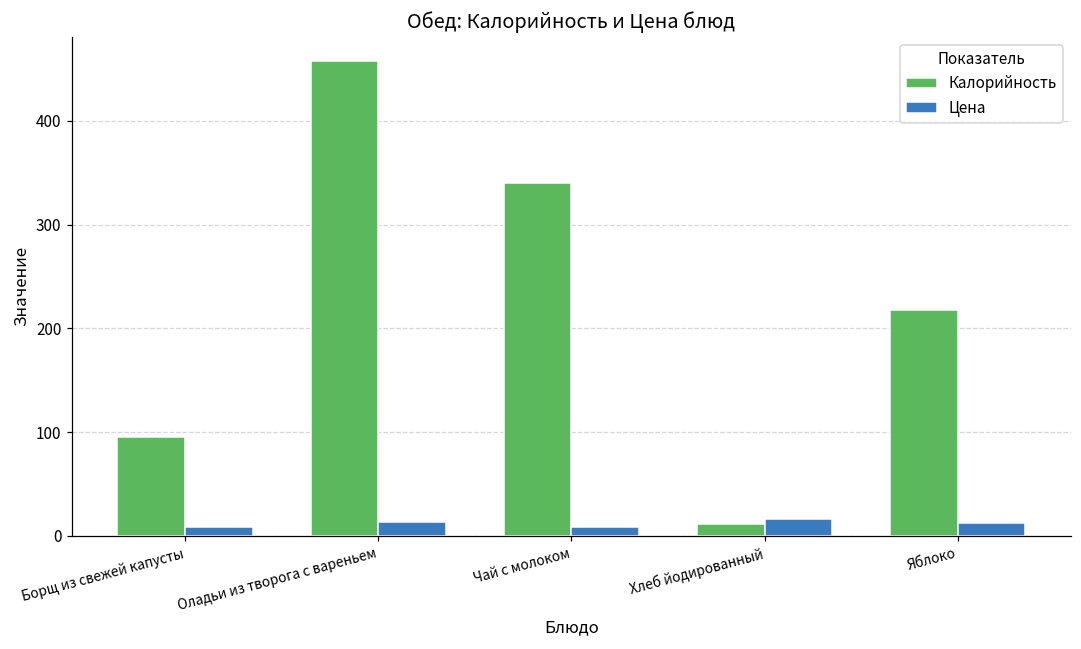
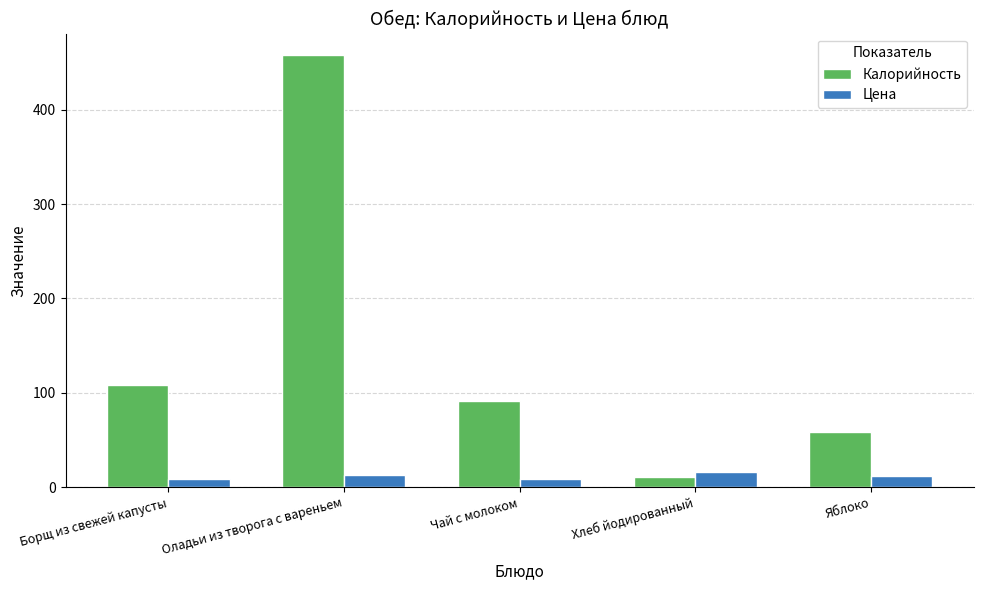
Калорийность, Борщ из свежей капусты: 100 -> 110
Калорийность, Чай с молоком: 340 -> 90
Калорийность, Яблоко: 220 -> 60
